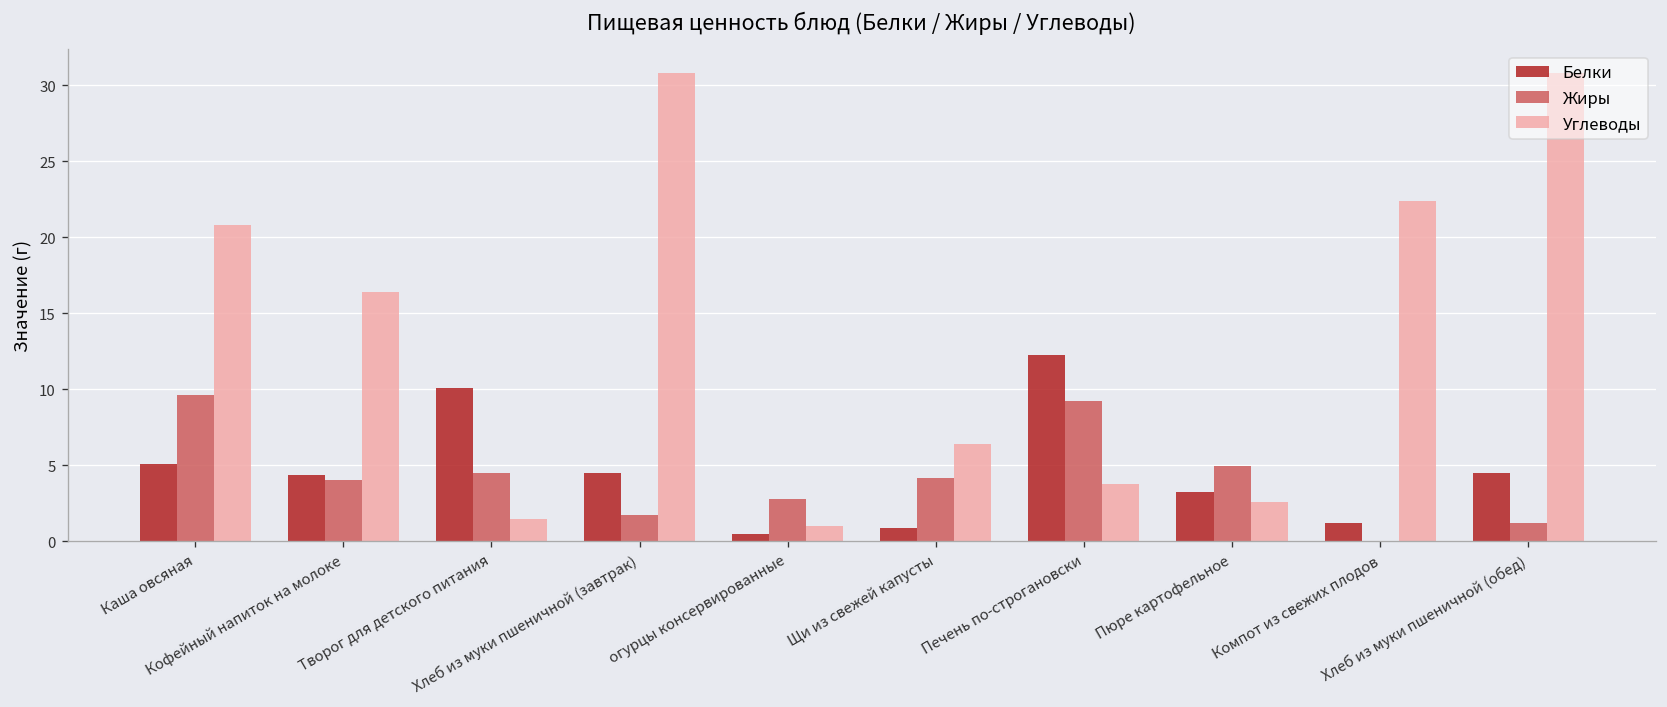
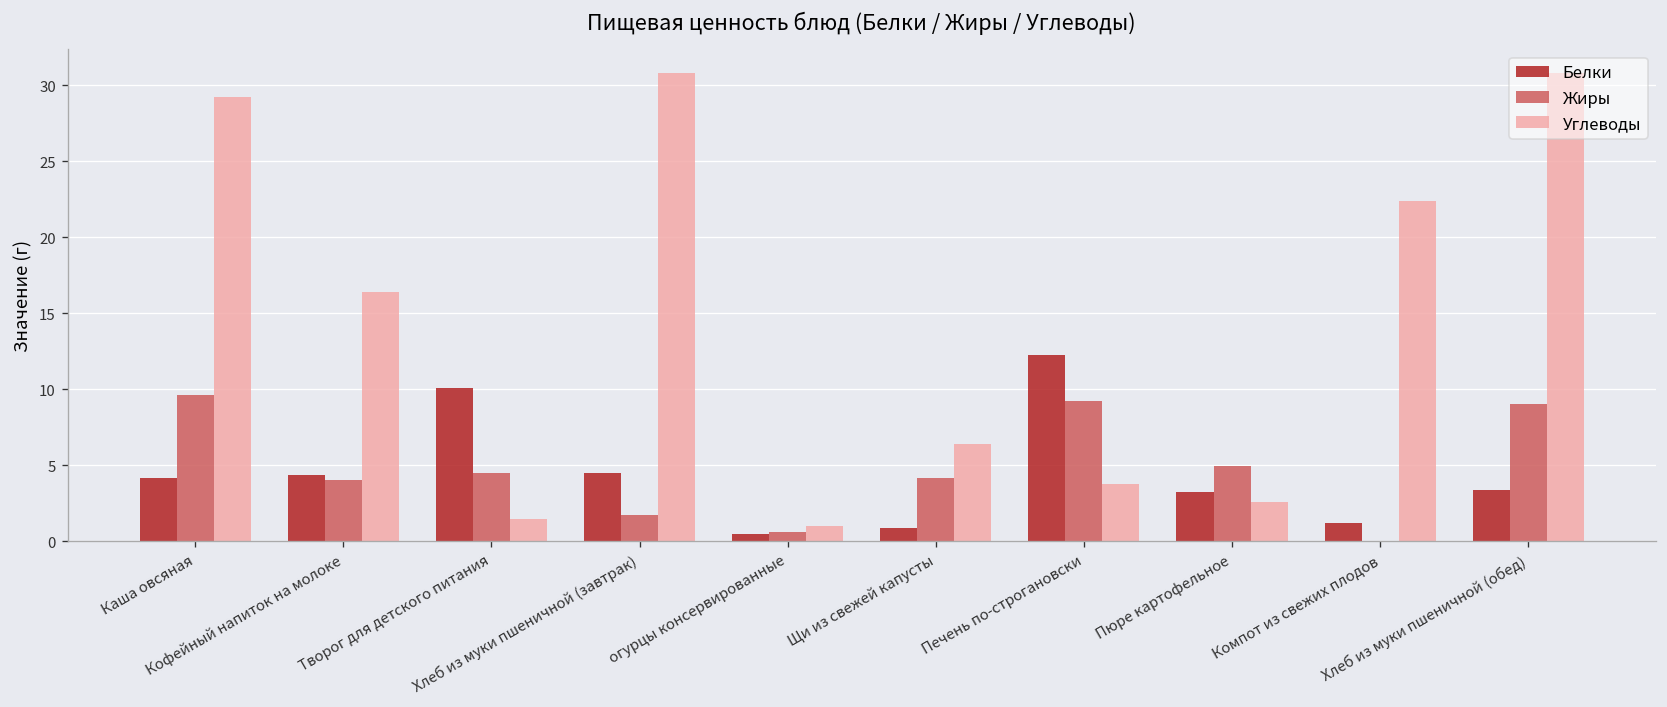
Белки, Каша овсяная: 5.1 -> 4.2
Углеводы, Каша овсяная: 20.8 -> 29.3
Жиры, огурцы консервированные: 2.8 -> 0.6
Белки, Хлеб из муки пшеничной (обед): 4.5 -> 3.4
Жиры, Хлеб из муки пшеничной (обед): 1.2 -> 9.0
